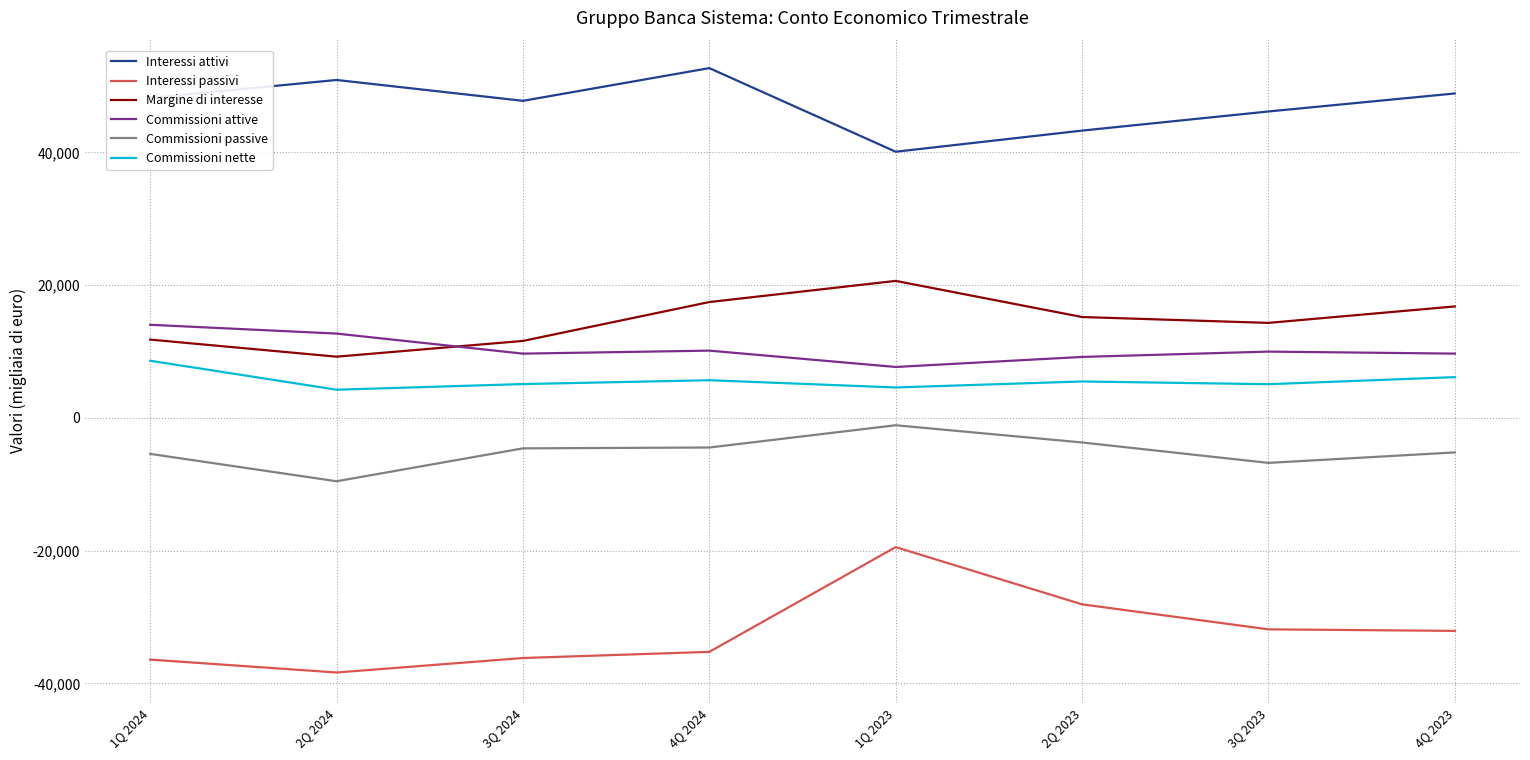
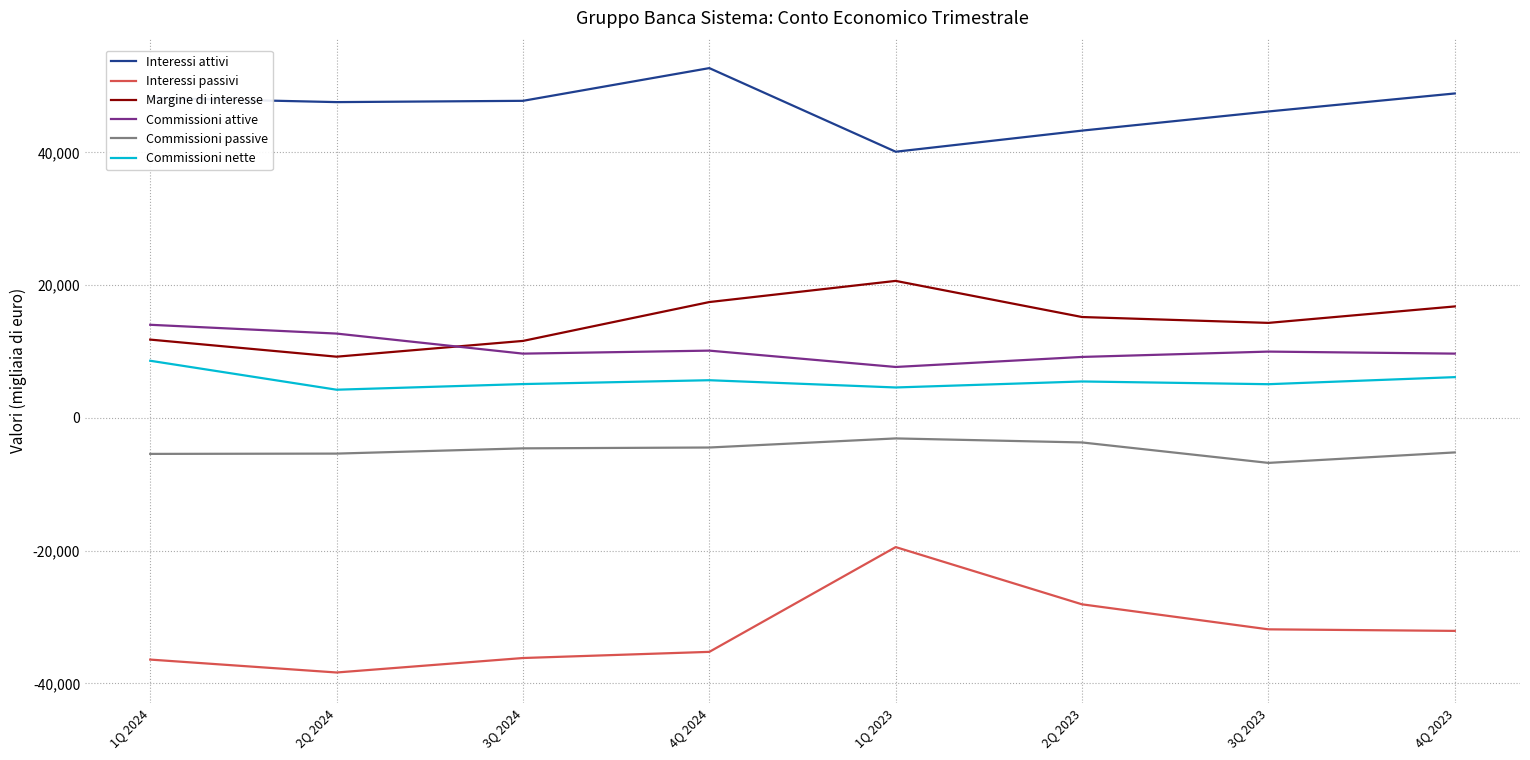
Interessi attivi, 2Q 2024: 51,000 -> 48,000
Commissioni passive, 2Q 2024: -10,000 -> -5,000
Commissioni passive, 1Q 2023: -1,000 -> -3,000
